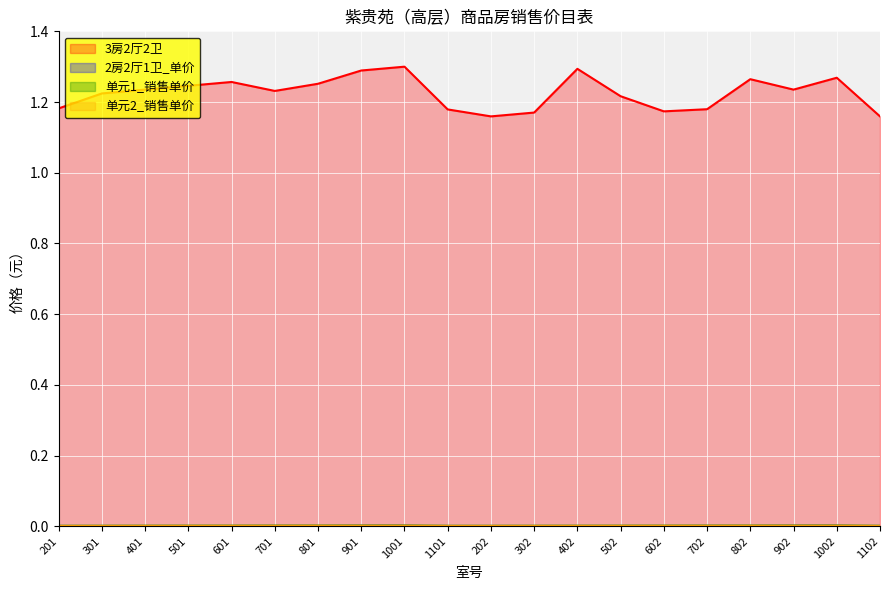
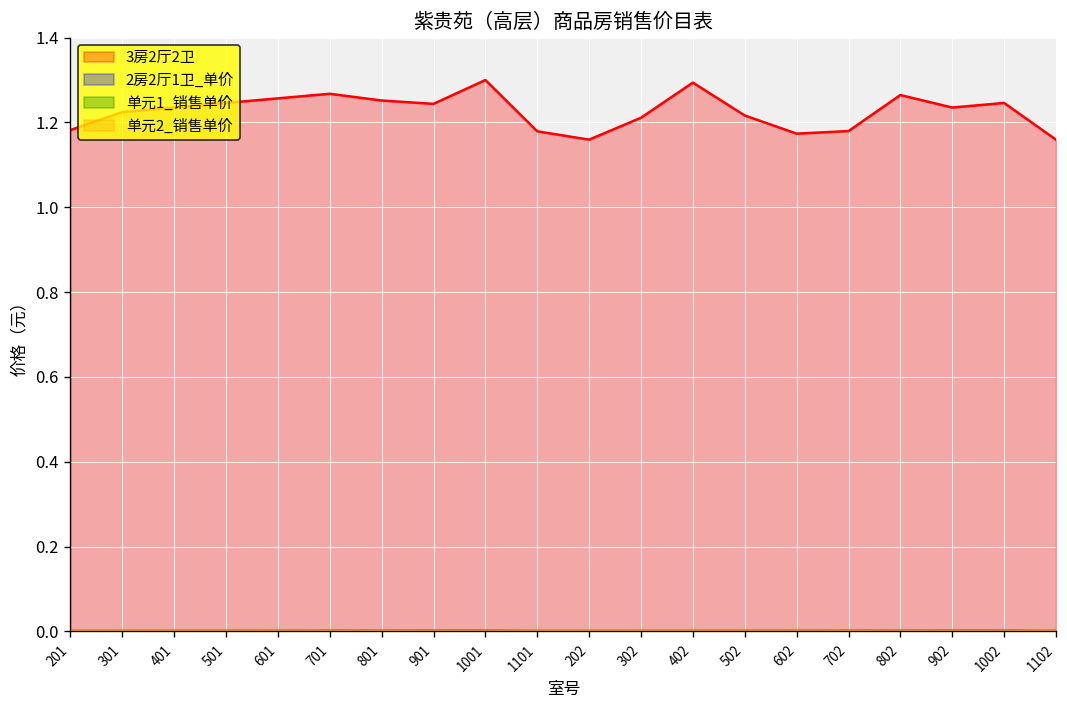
3房2厅2卫, 701: 1.23 -> 1.27
3房2厅2卫, 901: 1.29 -> 1.24
3房2厅2卫, 302: 1.17 -> 1.21
3房2厅2卫, 1002: 1.27 -> 1.25
